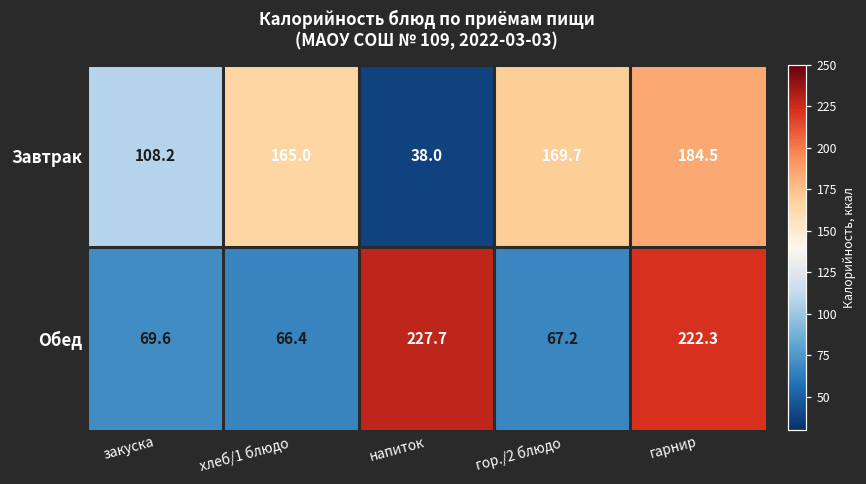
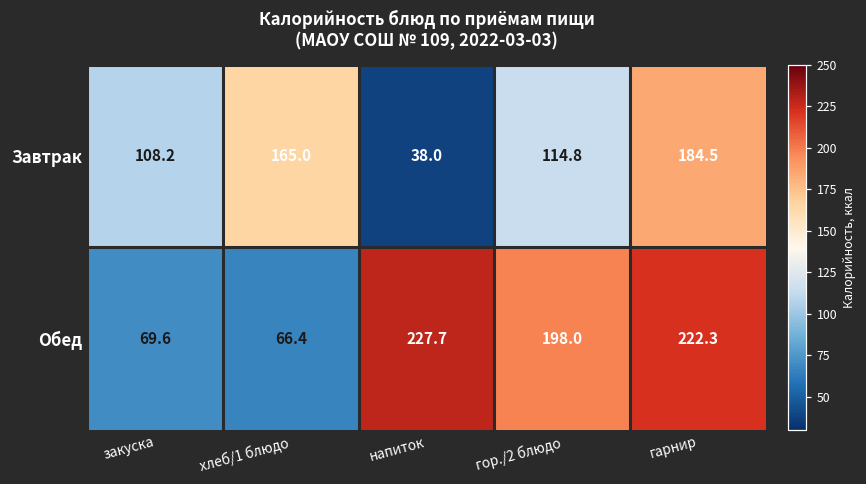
Завтрак, гор./2 блюдо: 169.7 -> 114.8
Обед, гор./2 блюдо: 67.2 -> 198.0
